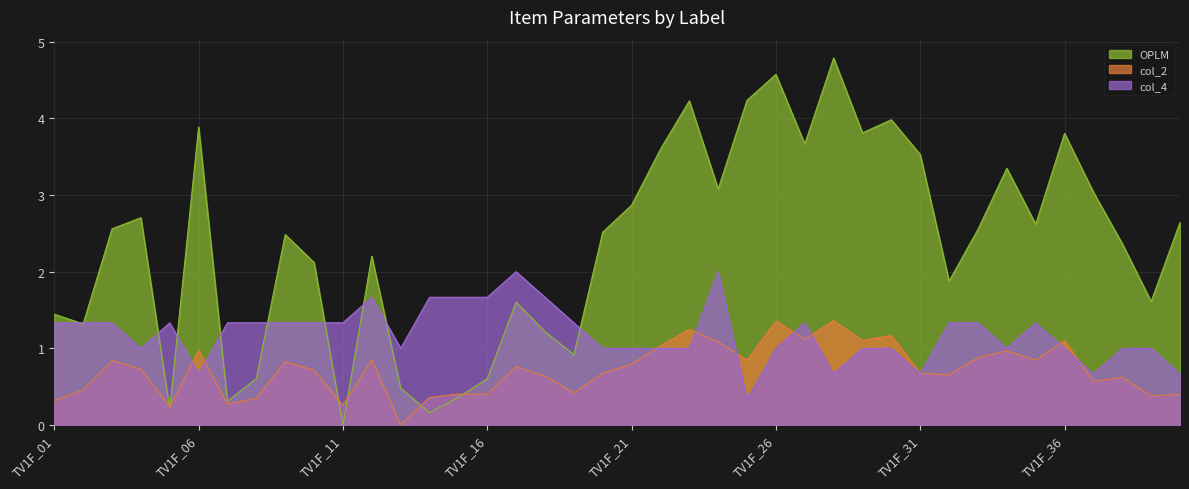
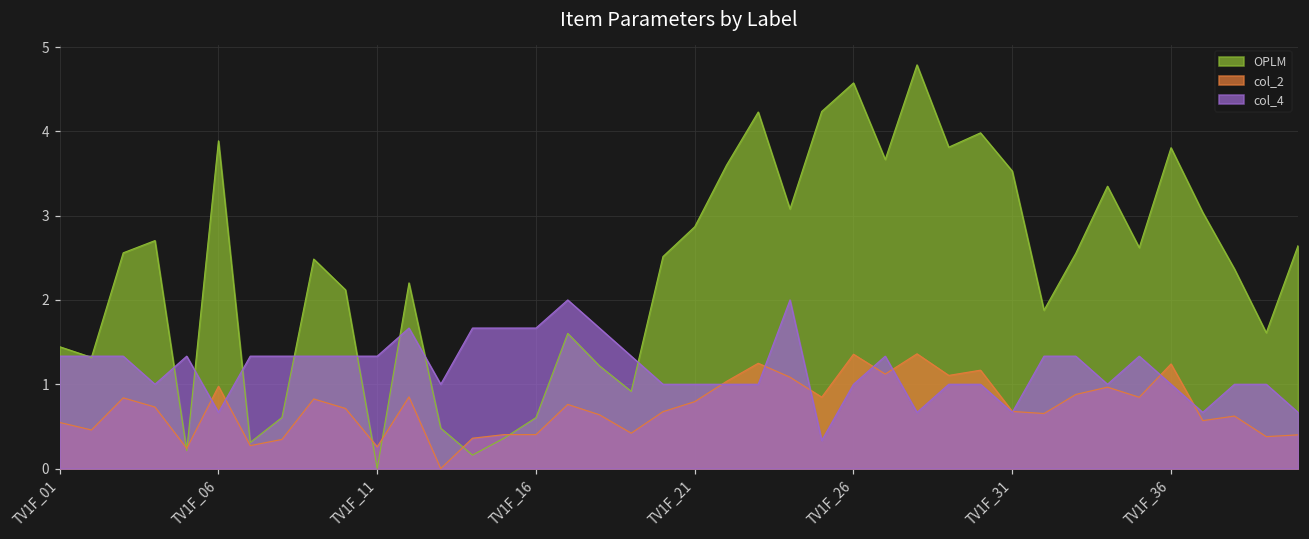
col_2, TV1F_01: 0.3 -> 0.5
col_2, TV1F_36: 1.1 -> 1.2
